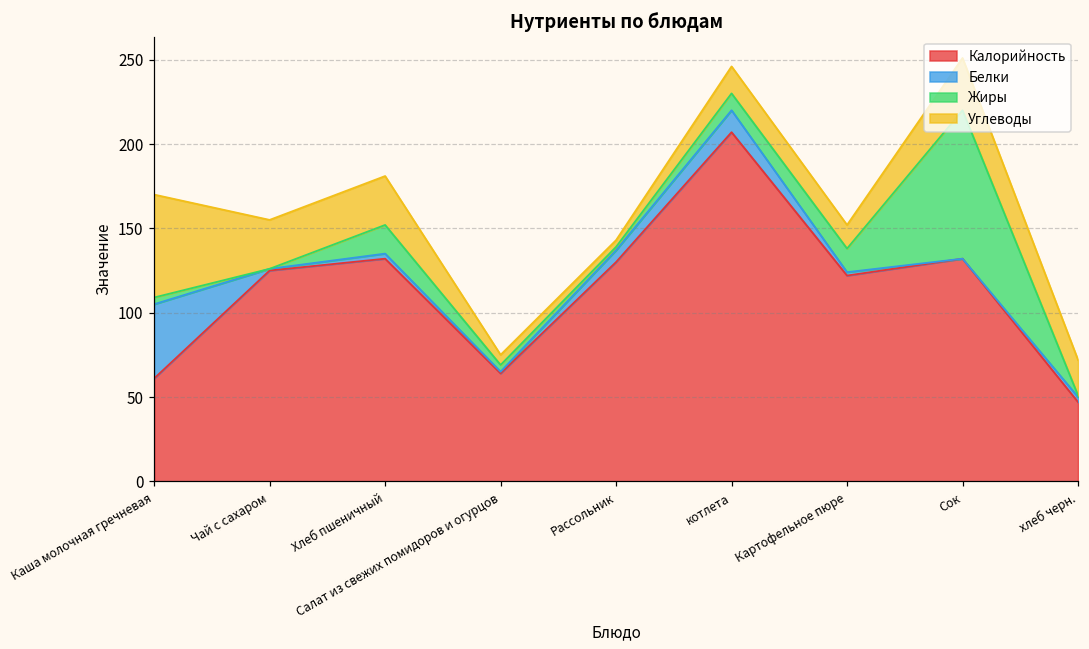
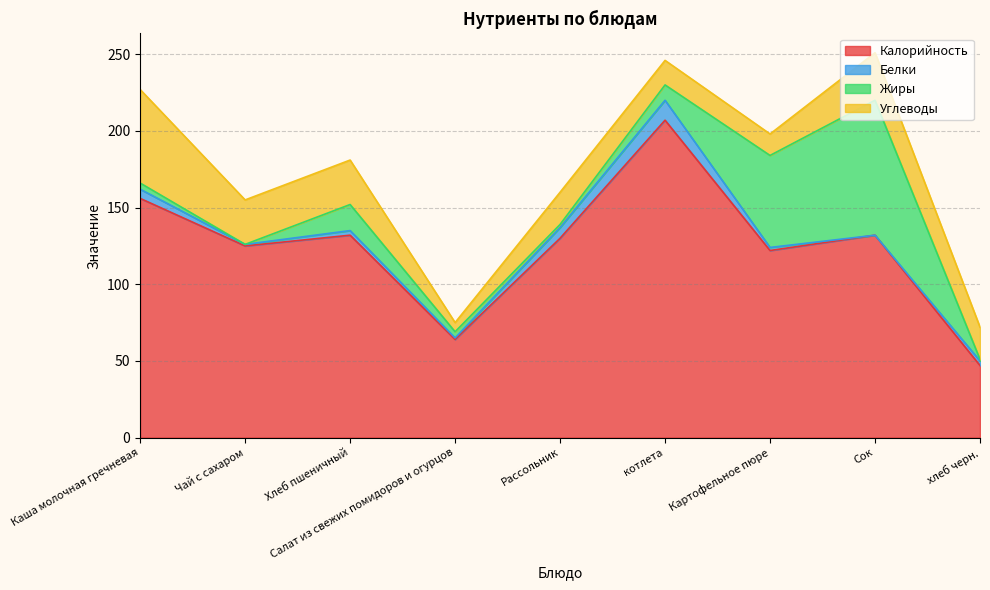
Калорийность, Каша молочная гречневая: 61 -> 156
Белки, Каша молочная гречневая: 44 -> 6
Углеводы, Рассольник: 4 -> 21
Жиры, Картофельное пюре: 14 -> 60
